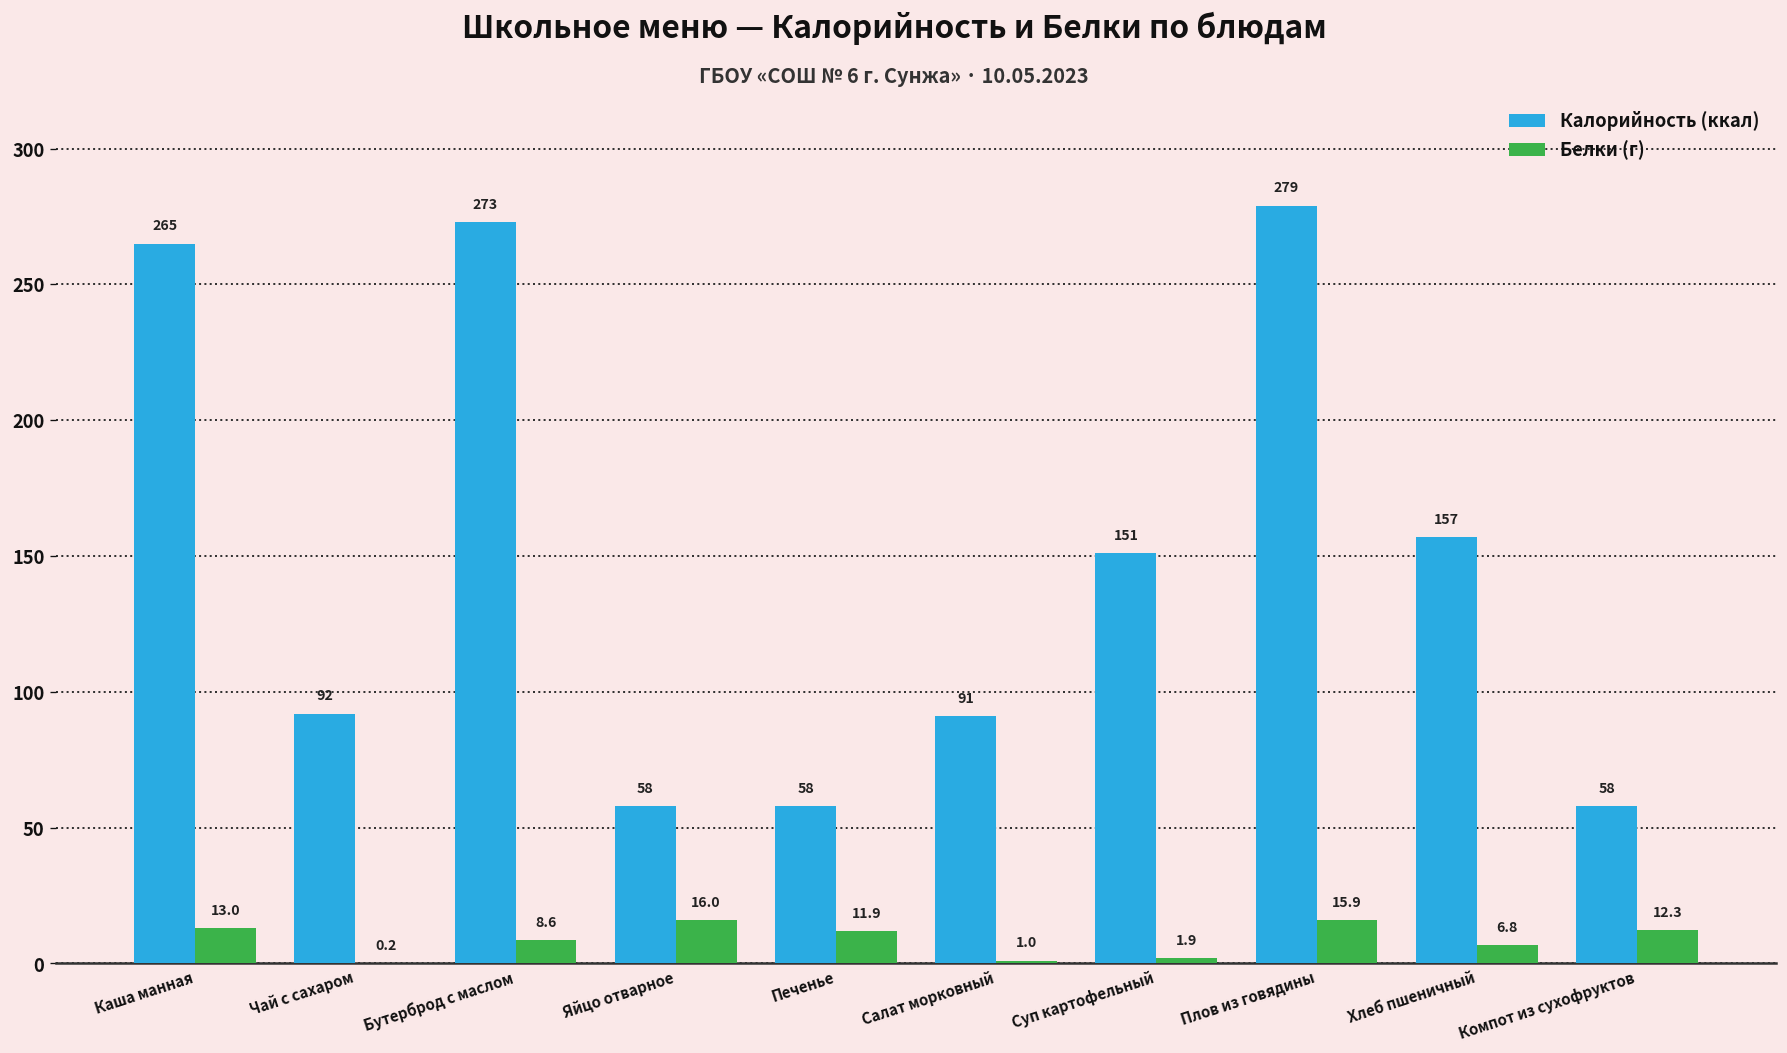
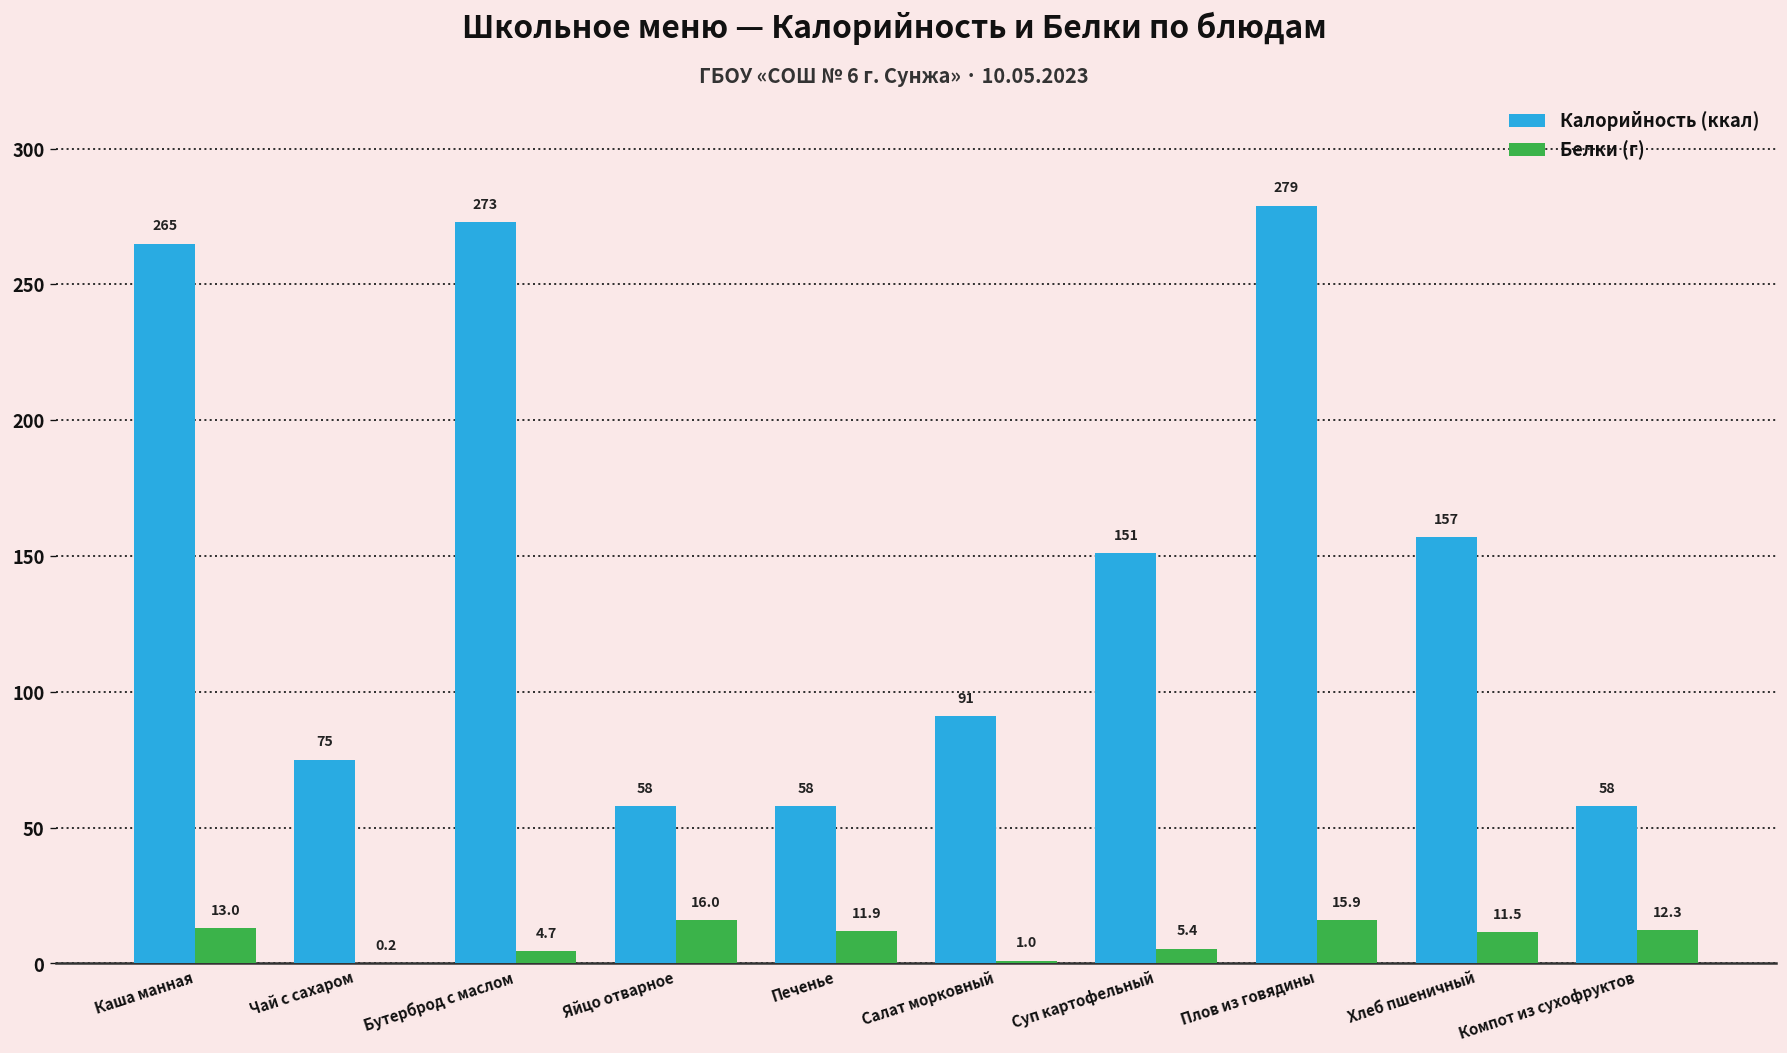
Калорийность (ккал), Чай с сахаром: 92 -> 75
Белки (г), Бутерброд с маслом: 8.6 -> 4.7
Белки (г), Суп картофельный: 1.9 -> 5.4
Белки (г), Хлеб пшеничный: 6.8 -> 11.5
